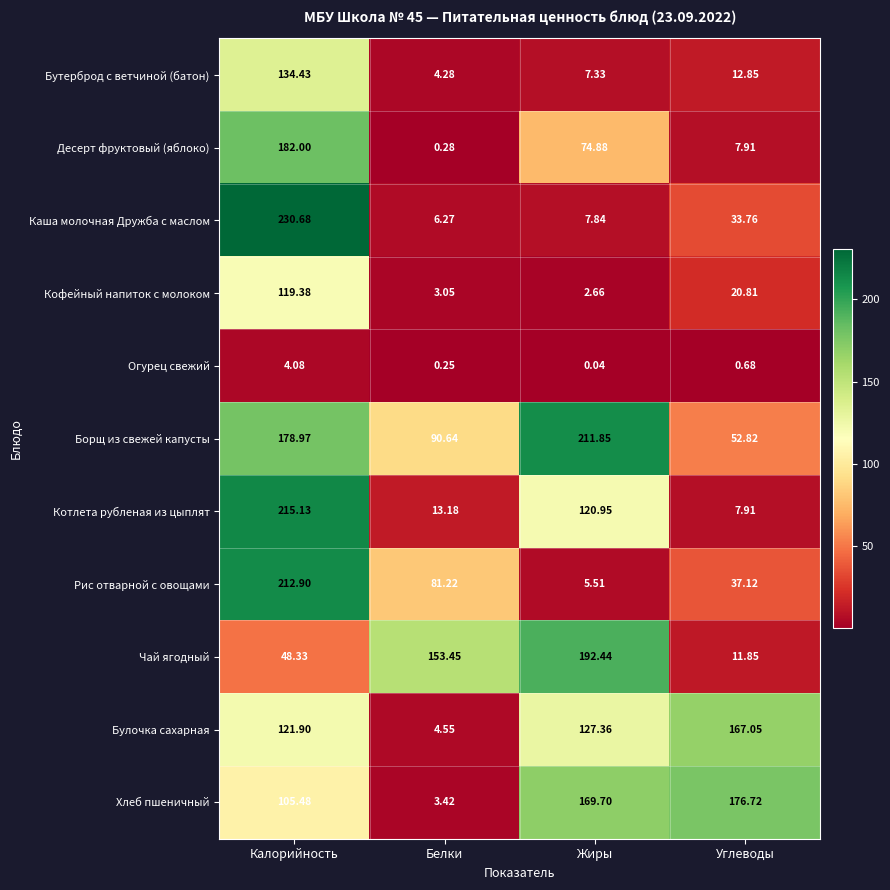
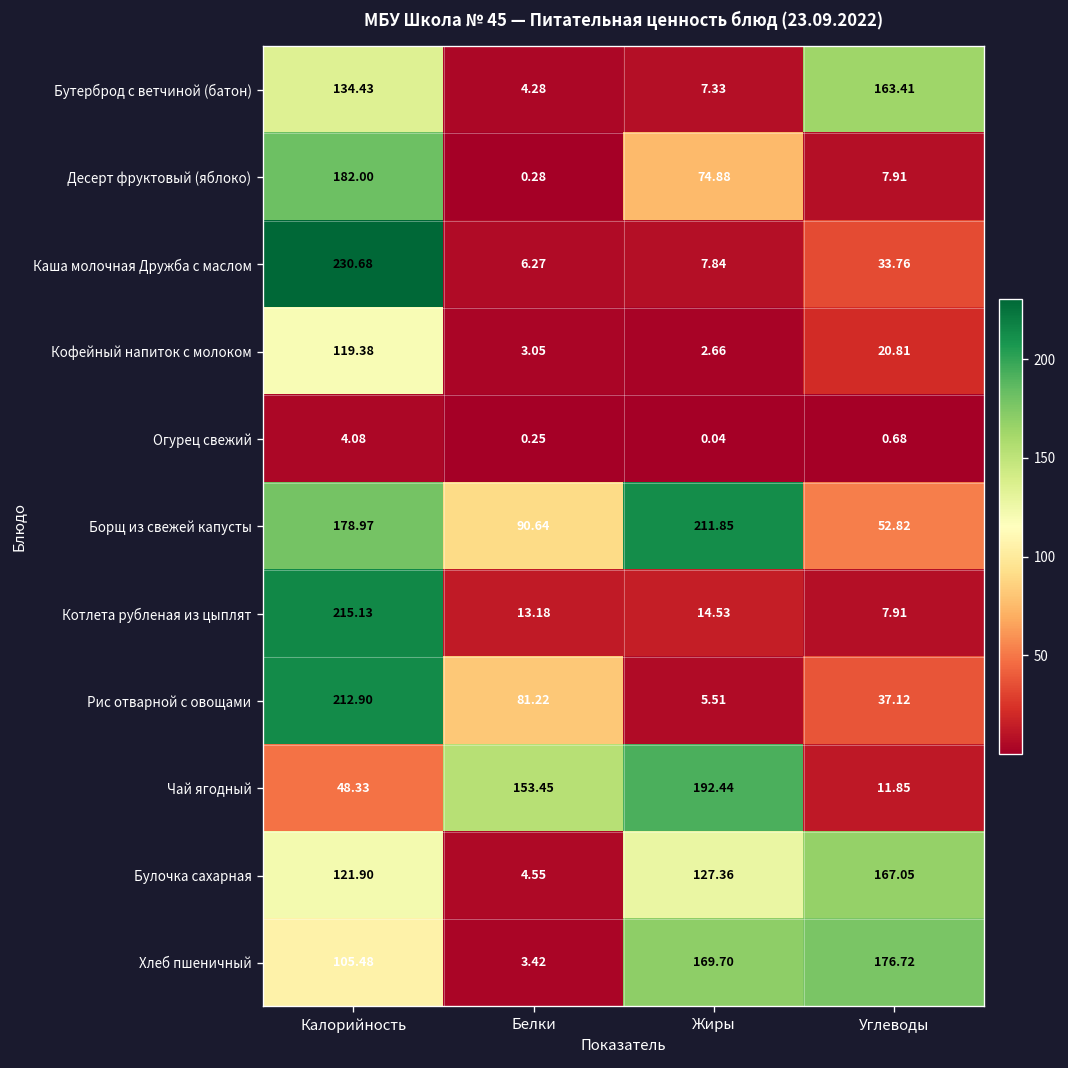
Бутерброд с ветчиной (батон), Углеводы: 12.85 -> 163.41
Котлета рубленая из цыплят, Жиры: 120.95 -> 14.53
